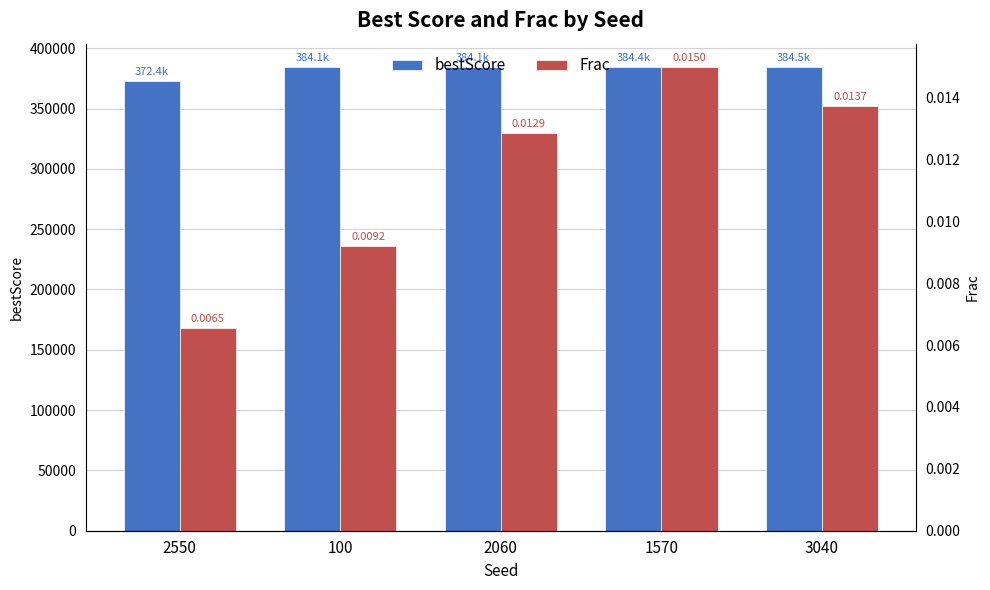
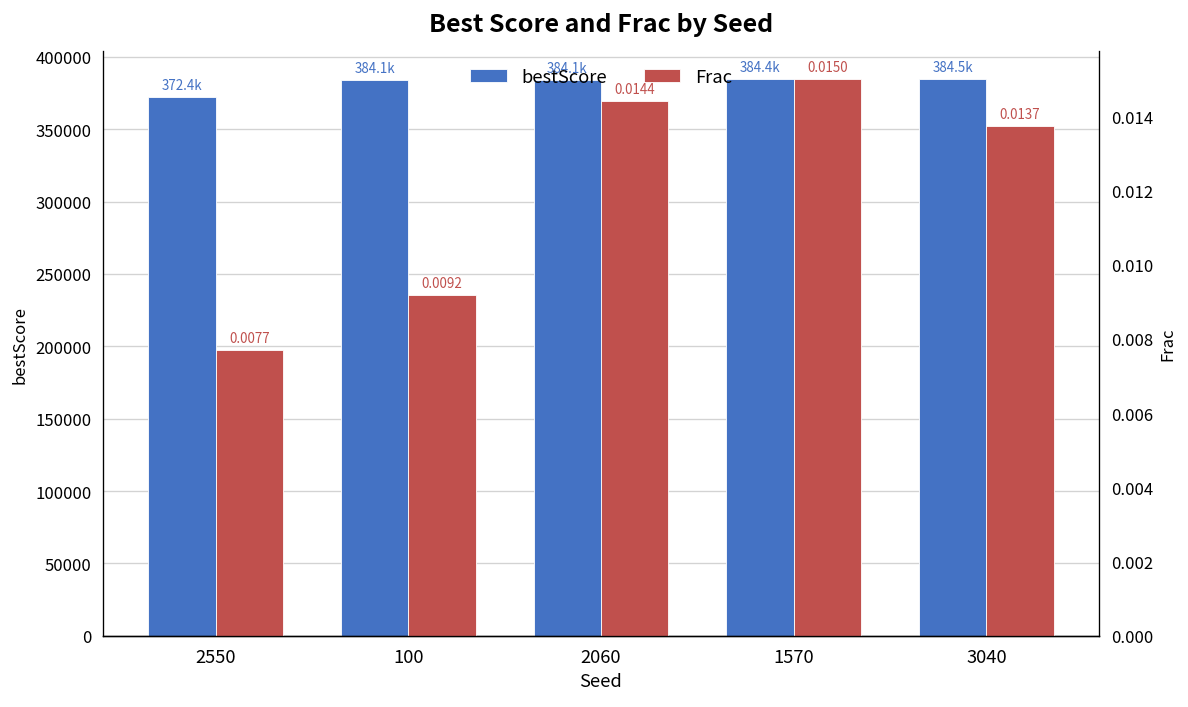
Frac, 2550: 0.0065 -> 0.0077
Frac, 2060: 0.0129 -> 0.0144
